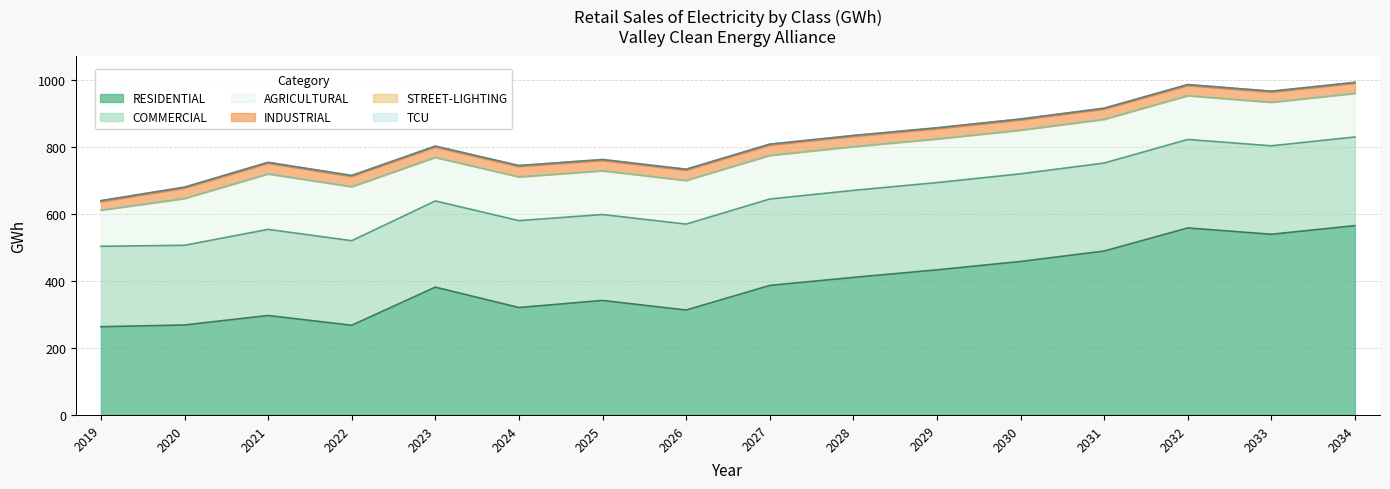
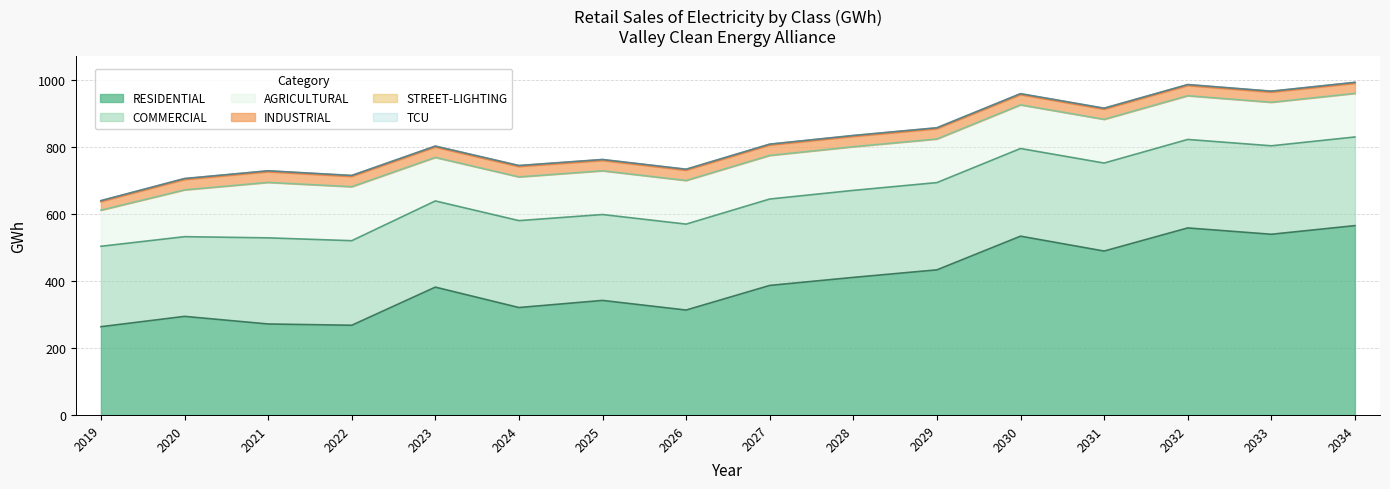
RESIDENTIAL, 2020: 270 -> 290
RESIDENTIAL, 2021: 300 -> 270
RESIDENTIAL, 2030: 460 -> 530
